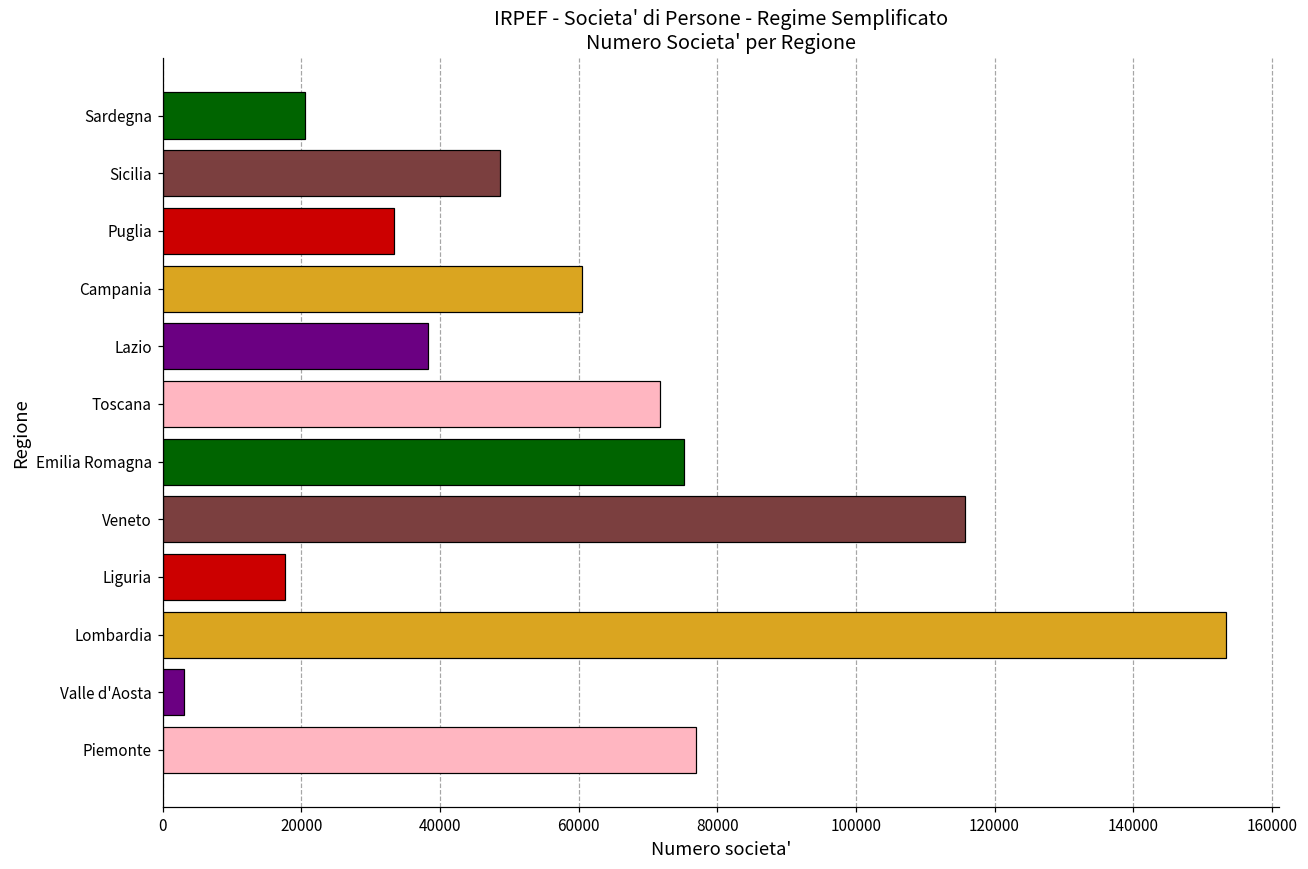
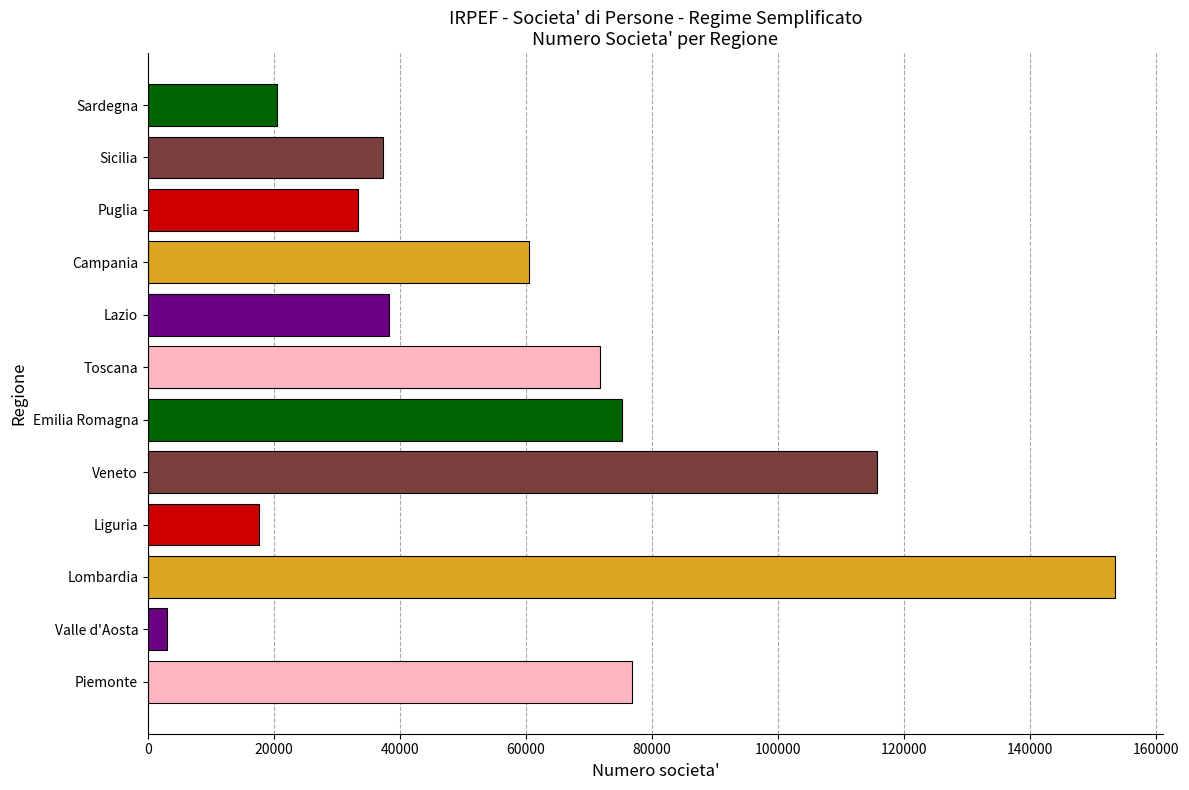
Sicilia: 49000 -> 37000
